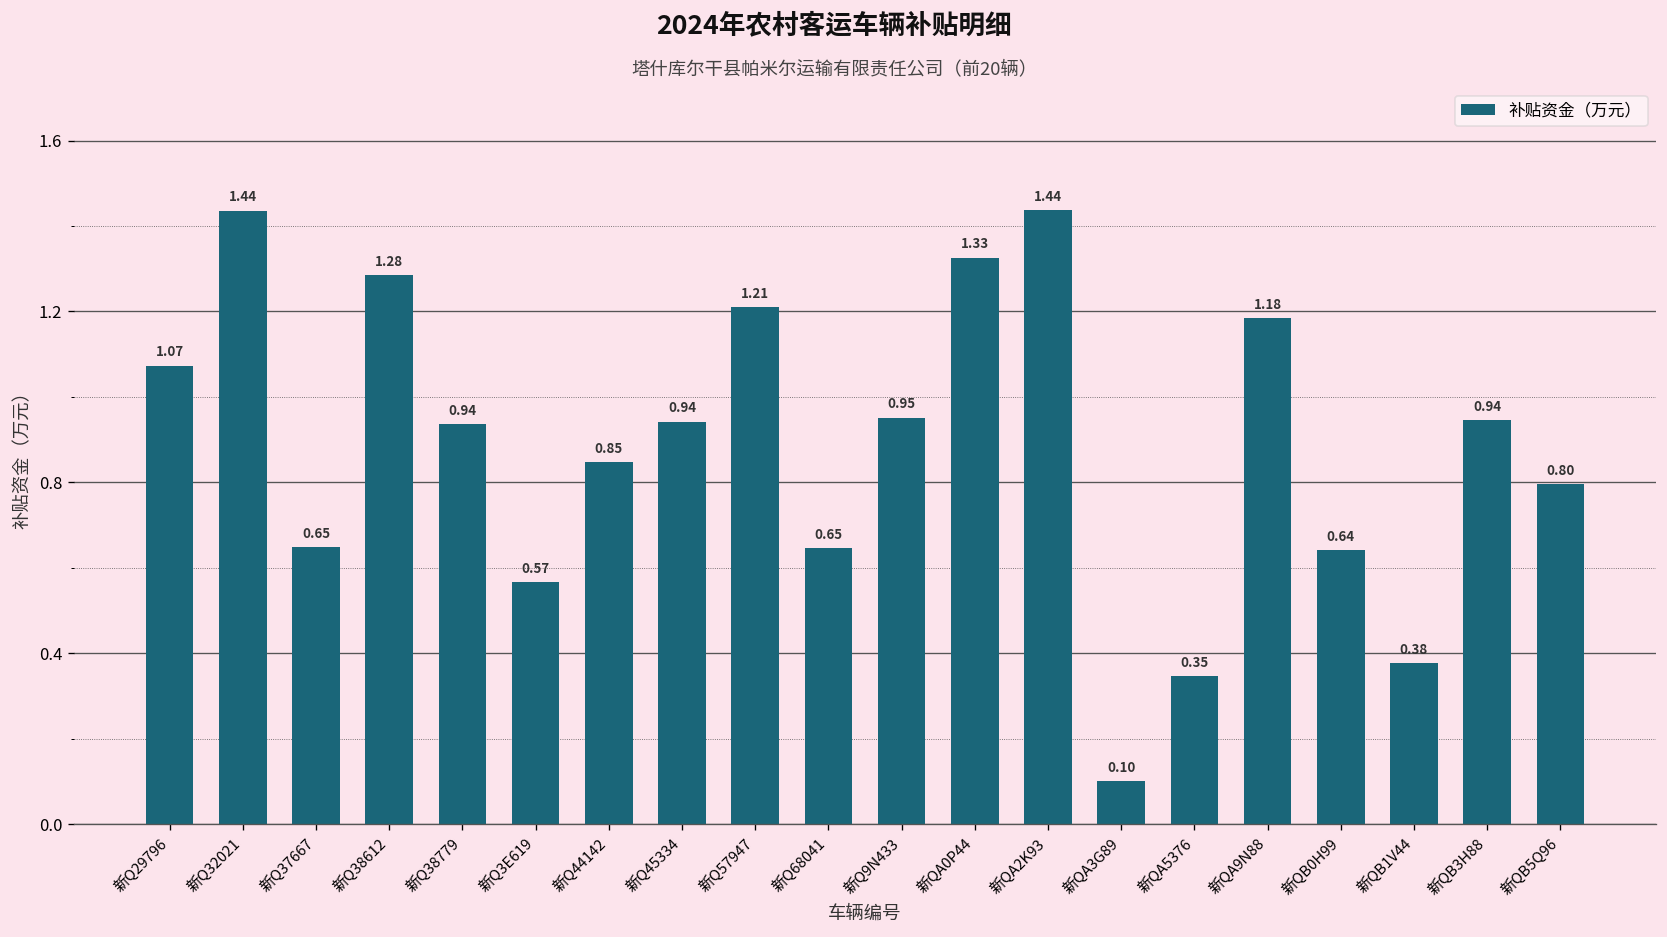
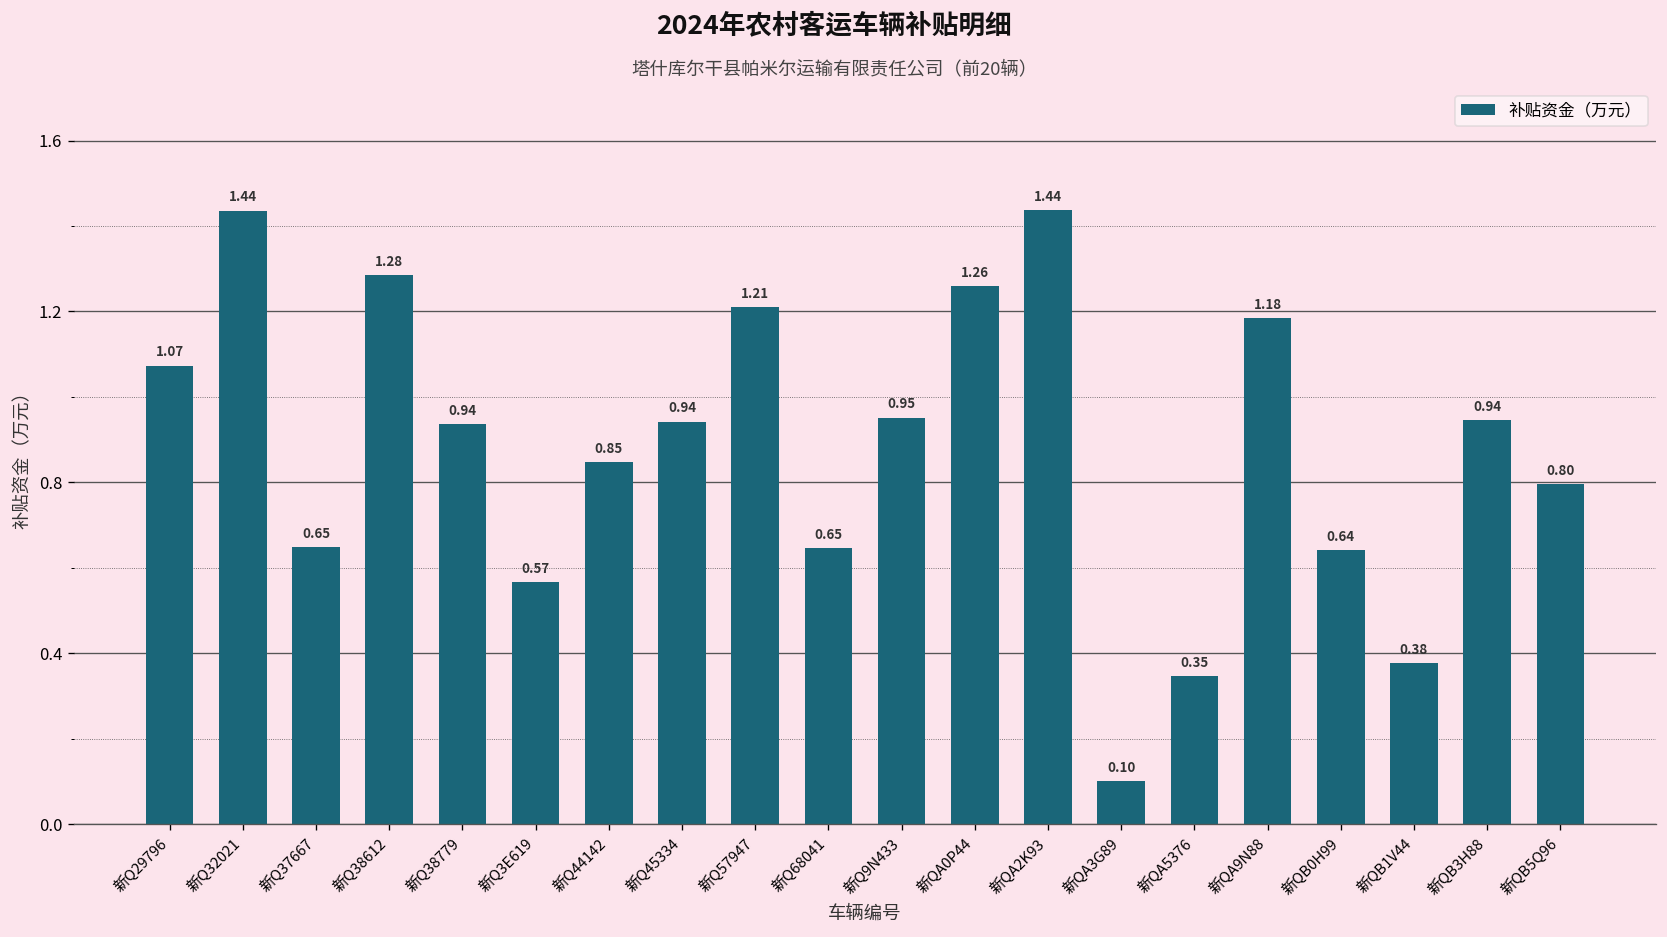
新QA0P44: 1.33 -> 1.26
